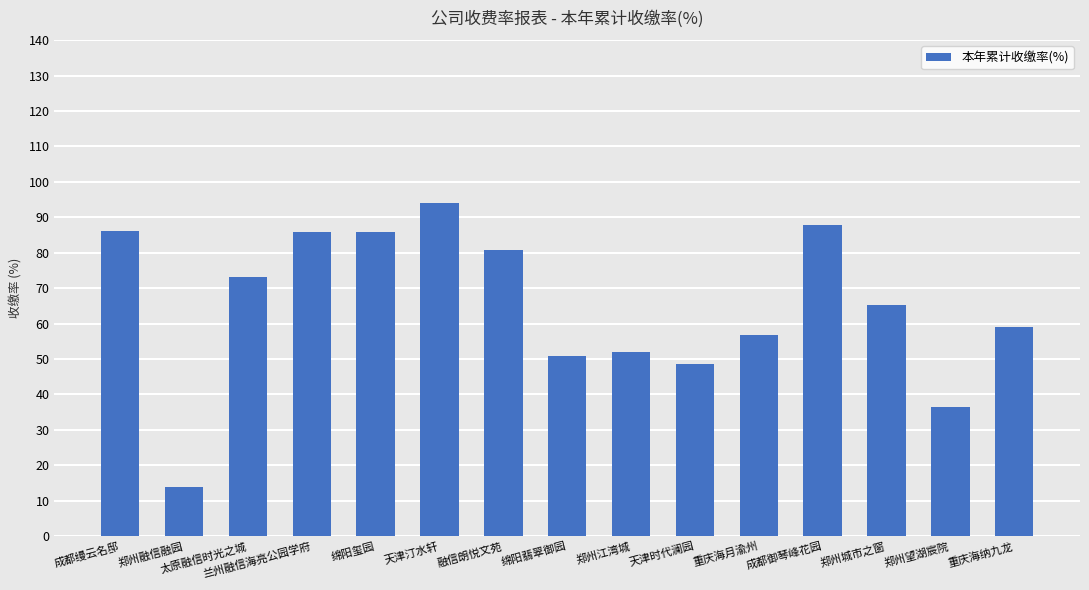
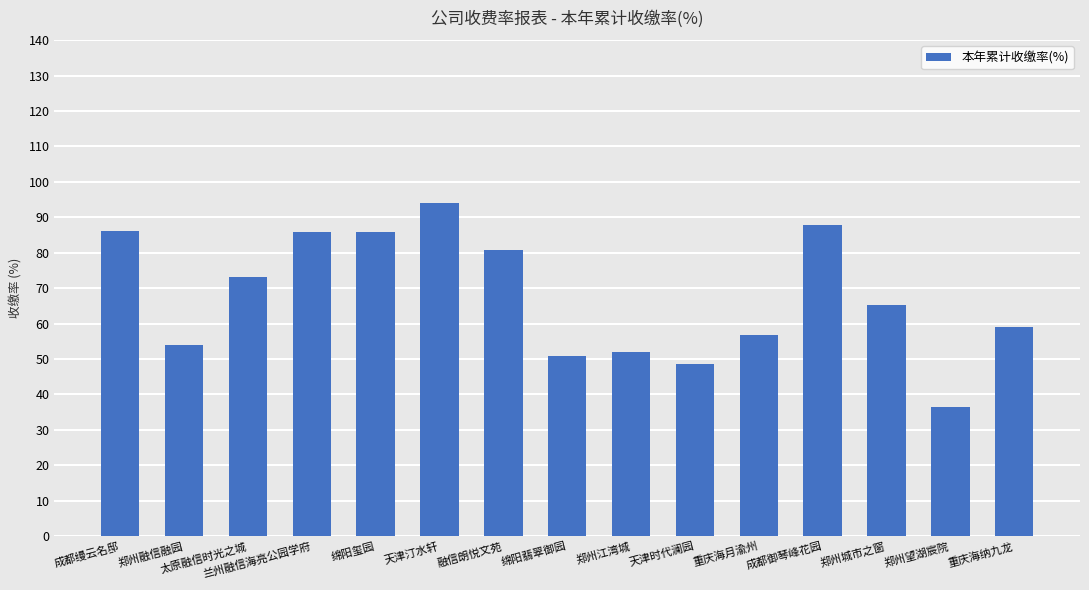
郑州融信融园: 14 -> 54
